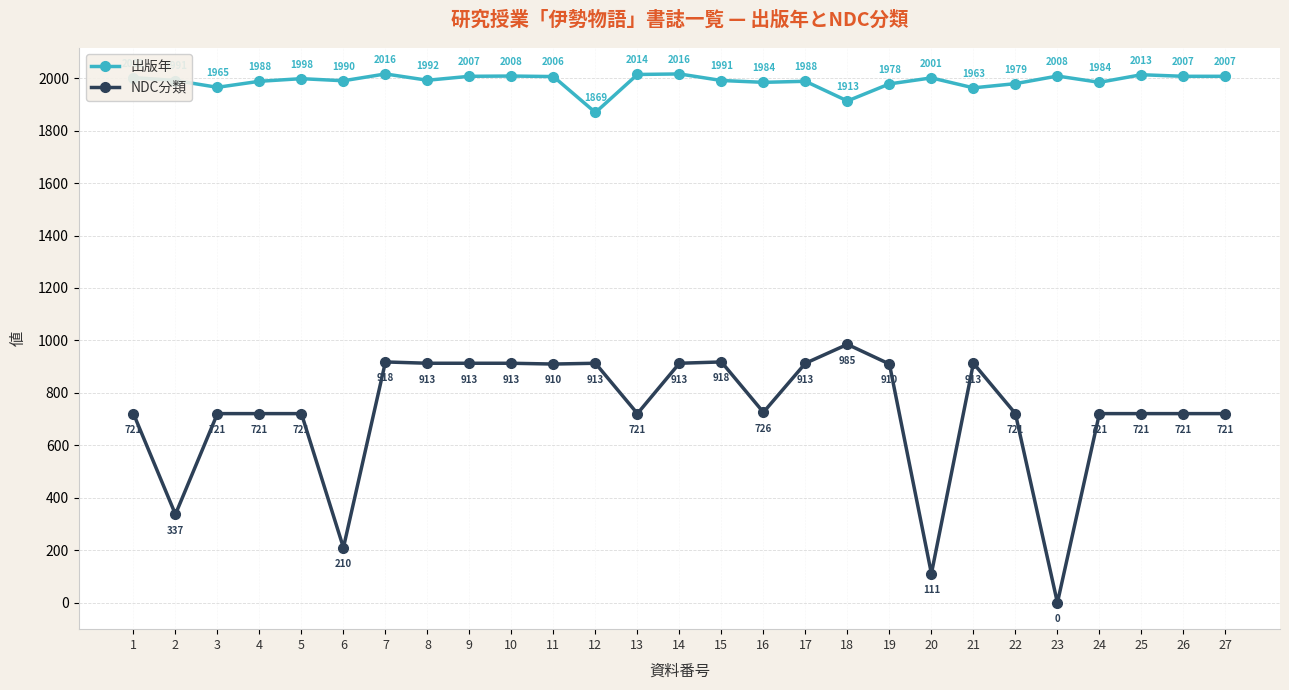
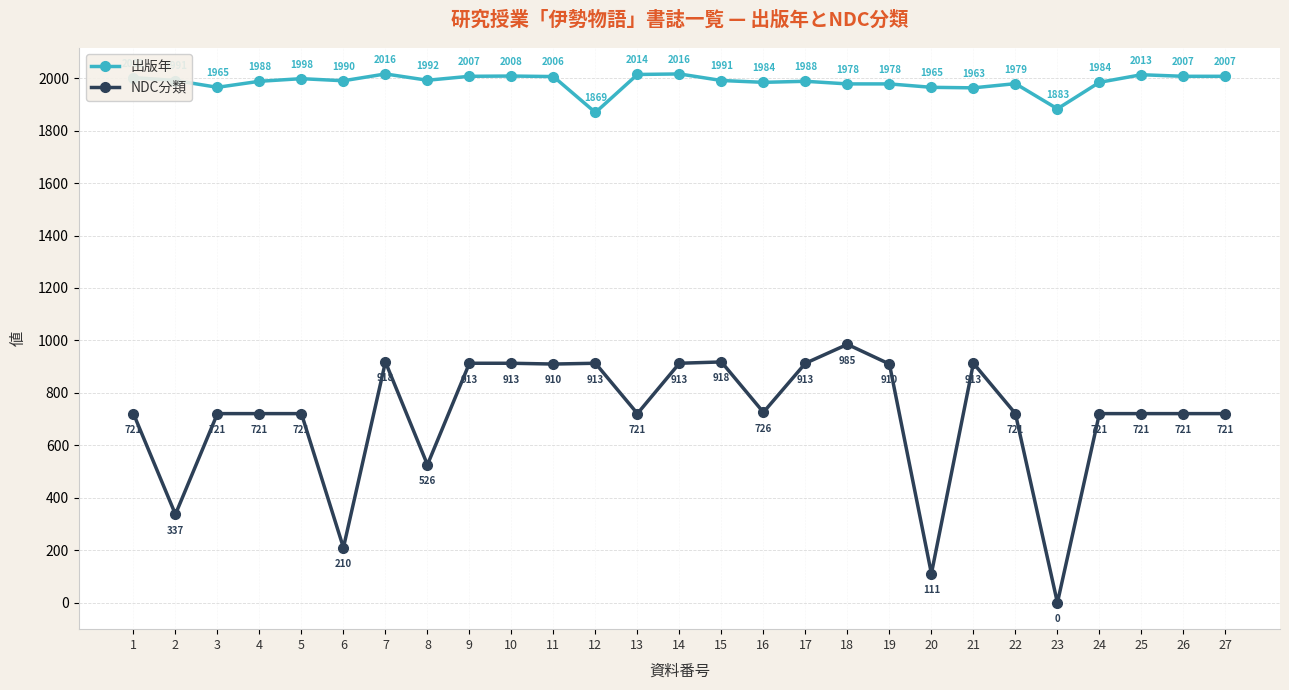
NDC分類, 8: 913 -> 526
出版年, 18: 1913 -> 1978
出版年, 20: 2001 -> 1965
出版年, 23: 2008 -> 1883
